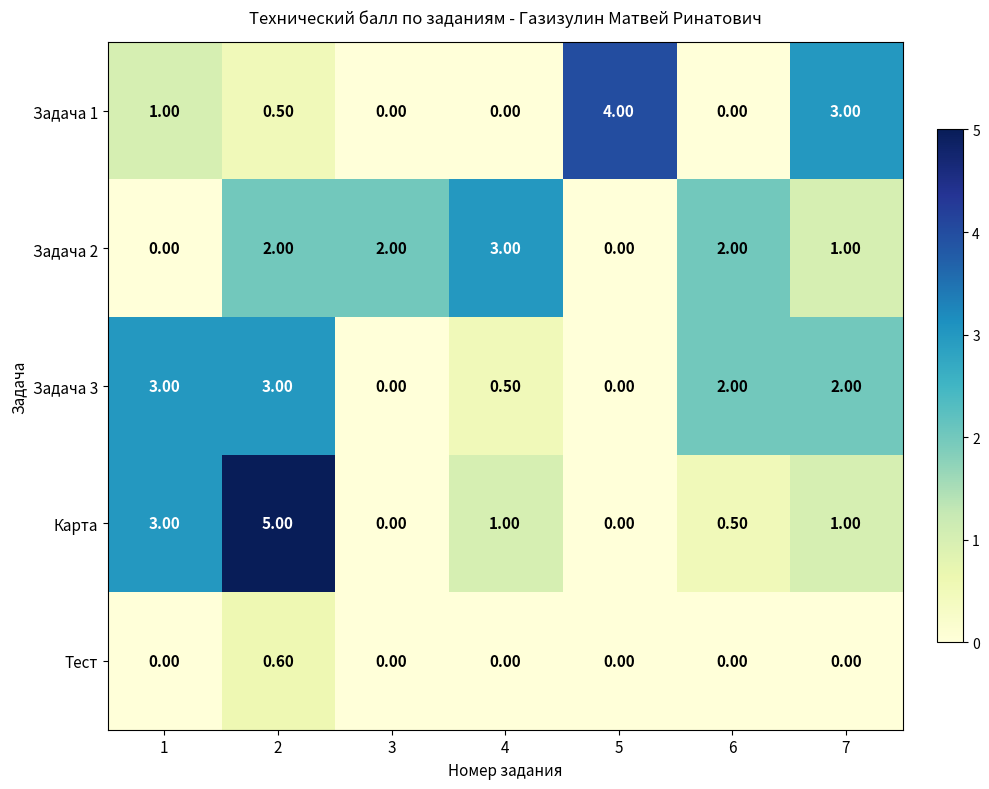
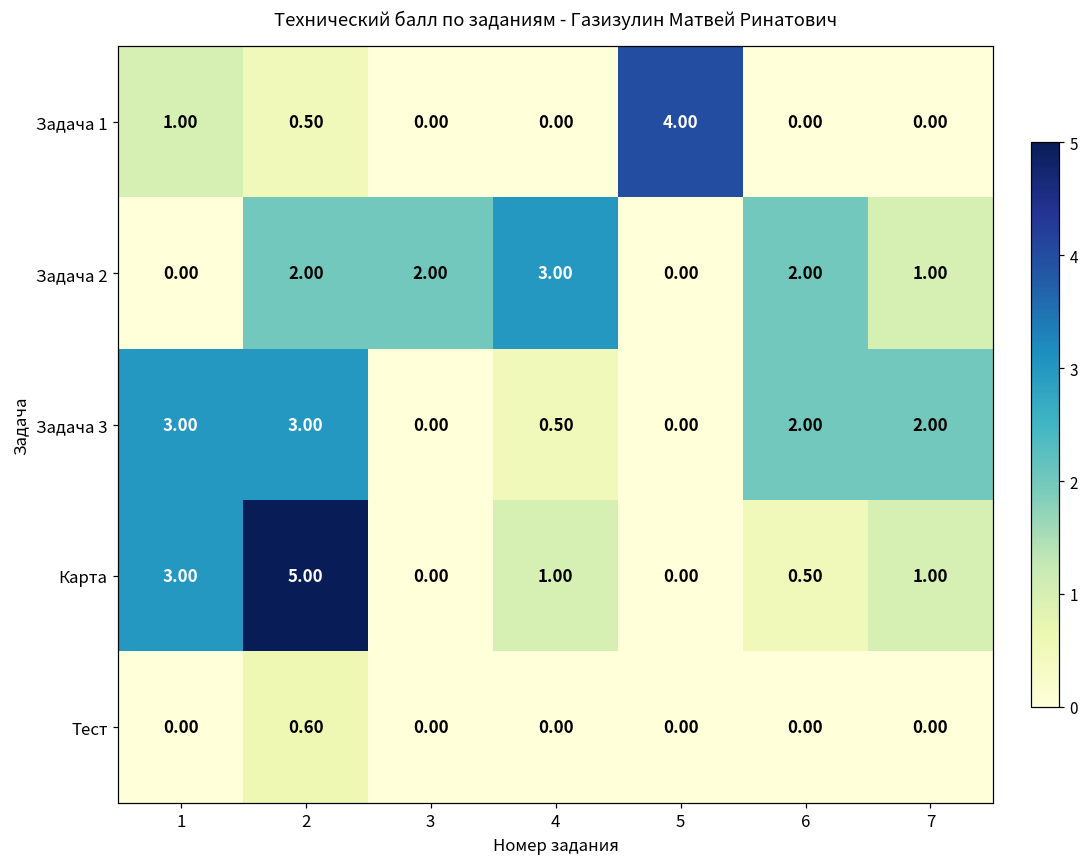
Задача 1, 7: 3.00 -> 0.00
